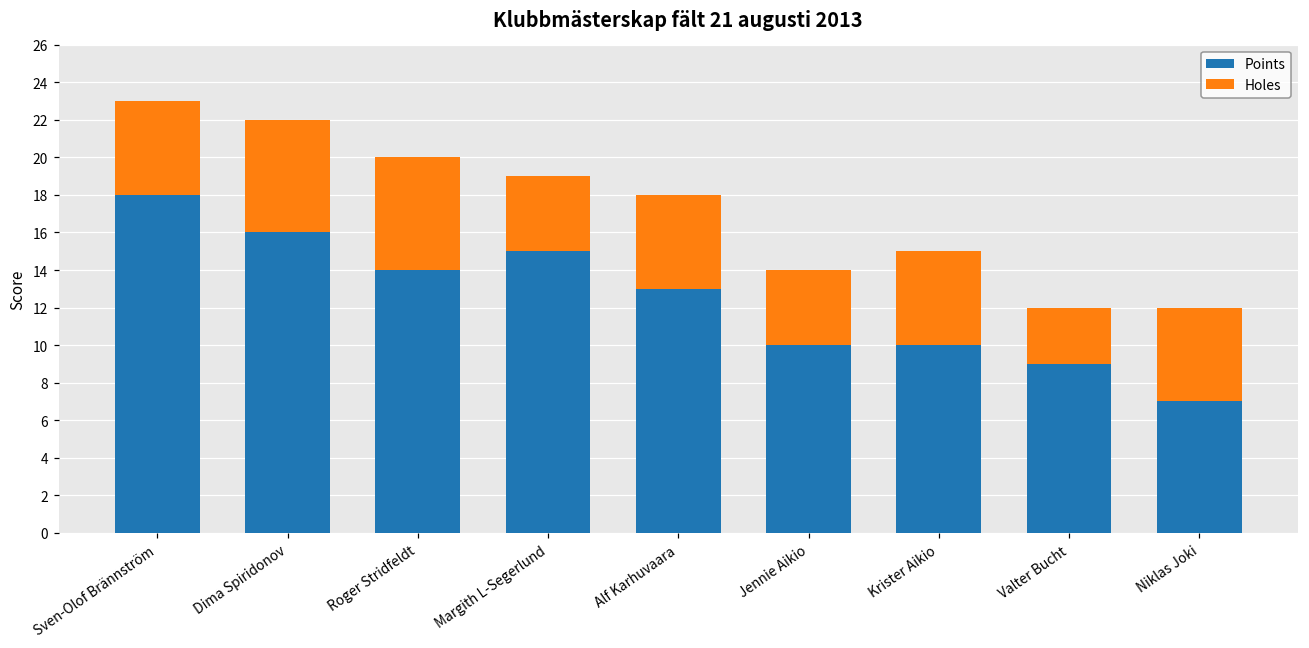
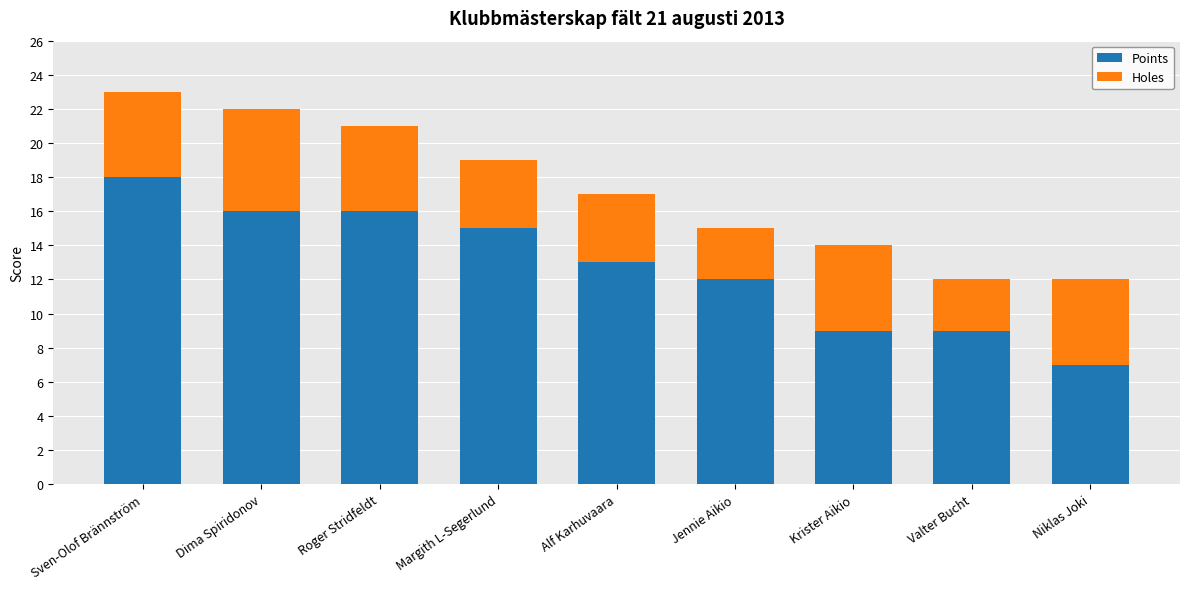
Points, Roger Stridfeldt: 14 -> 16
Holes, Roger Stridfeldt: 6 -> 5
Holes, Alf Karhuvaara: 5 -> 4
Points, Jennie Aikio: 10 -> 12
Holes, Jennie Aikio: 4 -> 3
Points, Krister Aikio: 10 -> 9
